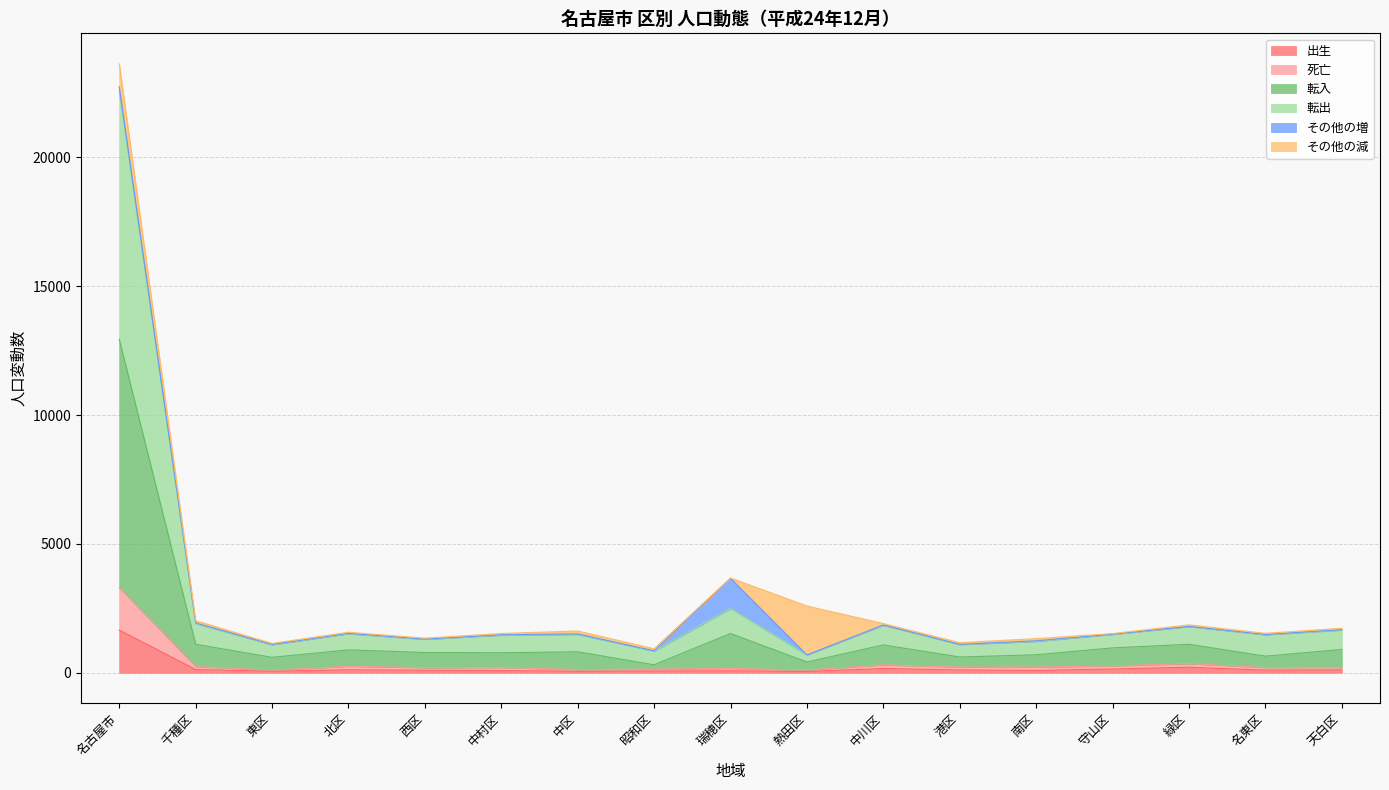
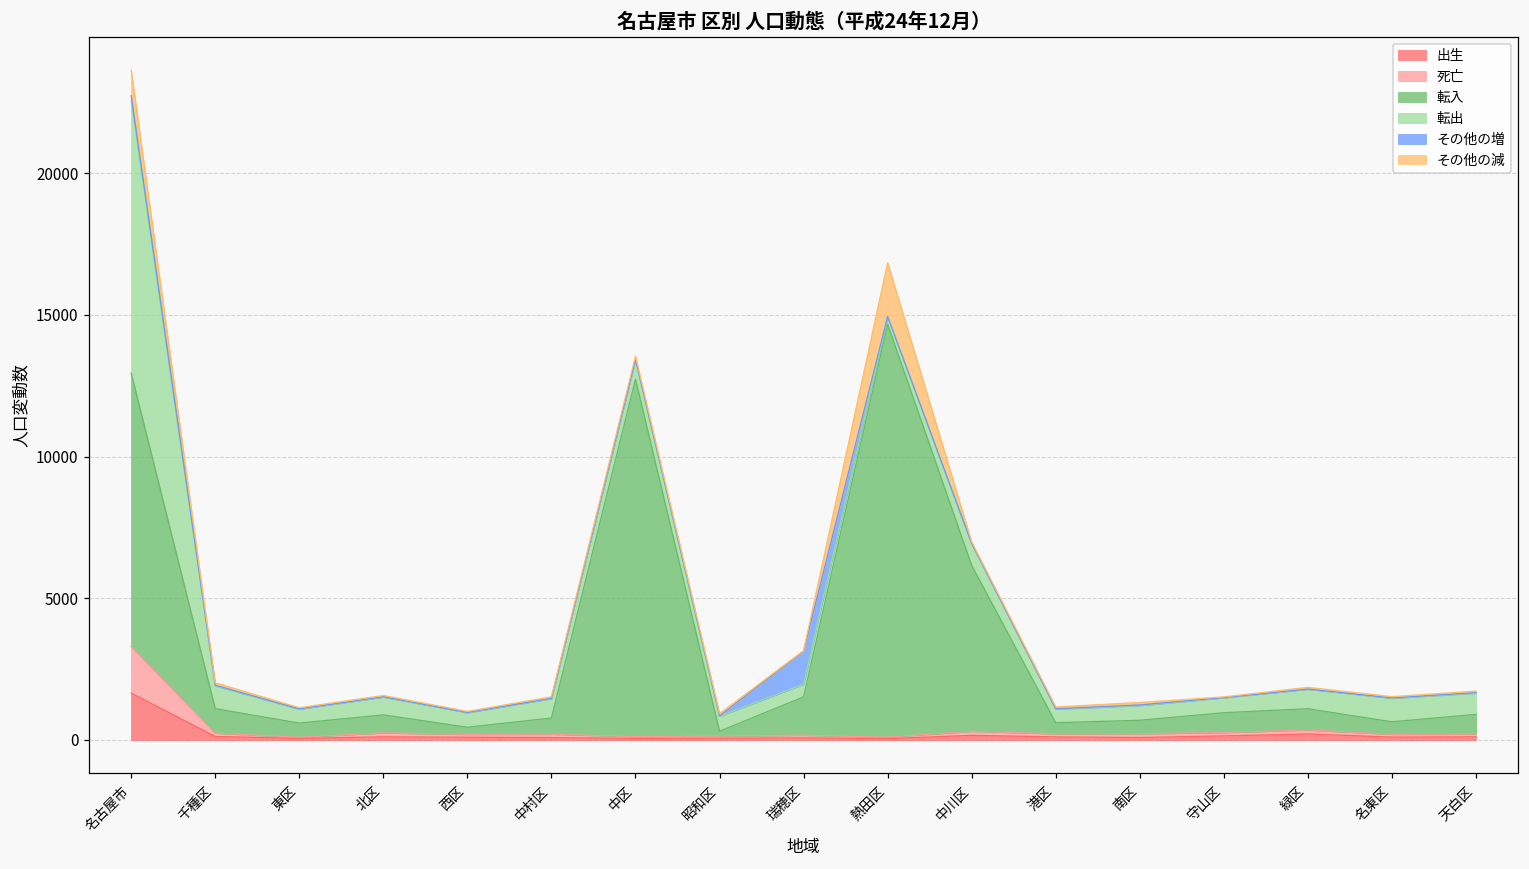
転入, 西区: 600 -> 300
転入, 中区: 700 -> 12600
転出, 瑞穂区: 1000 -> 400
転入, 熱田区: 300 -> 14600
転入, 中川区: 800 -> 5900
